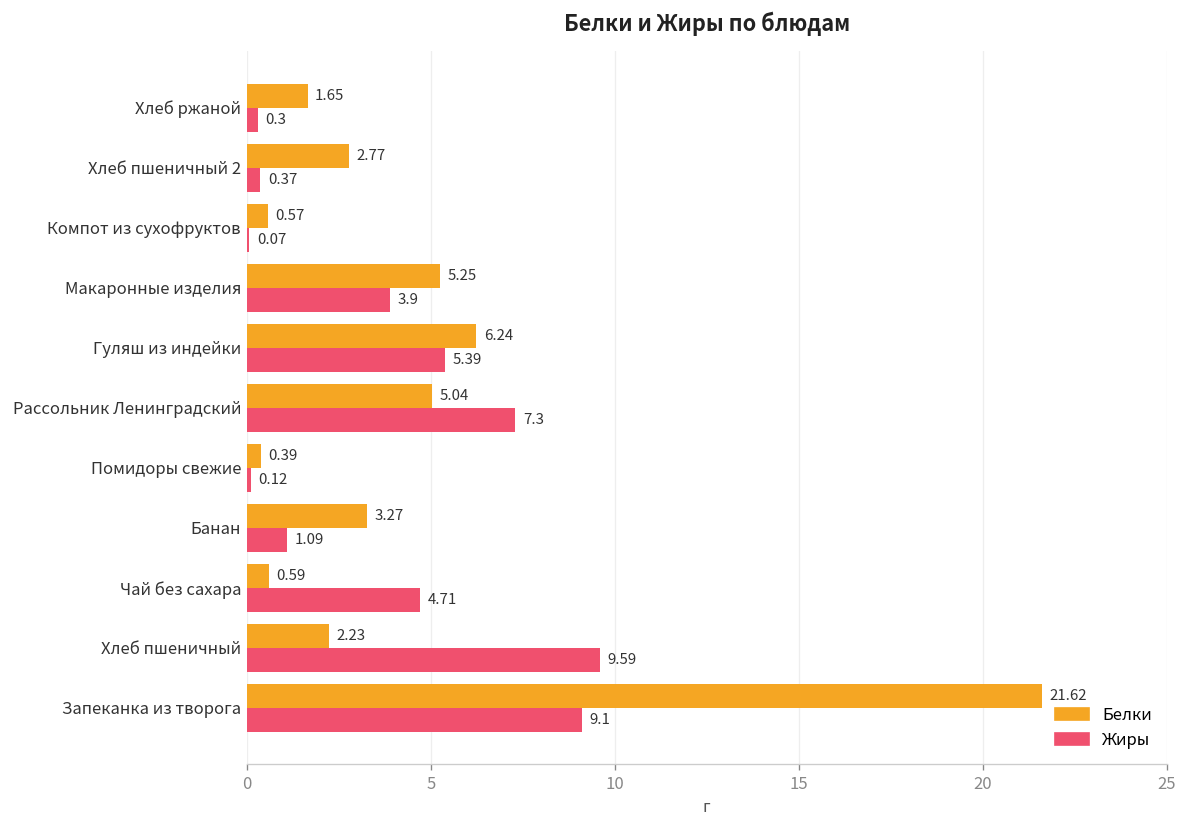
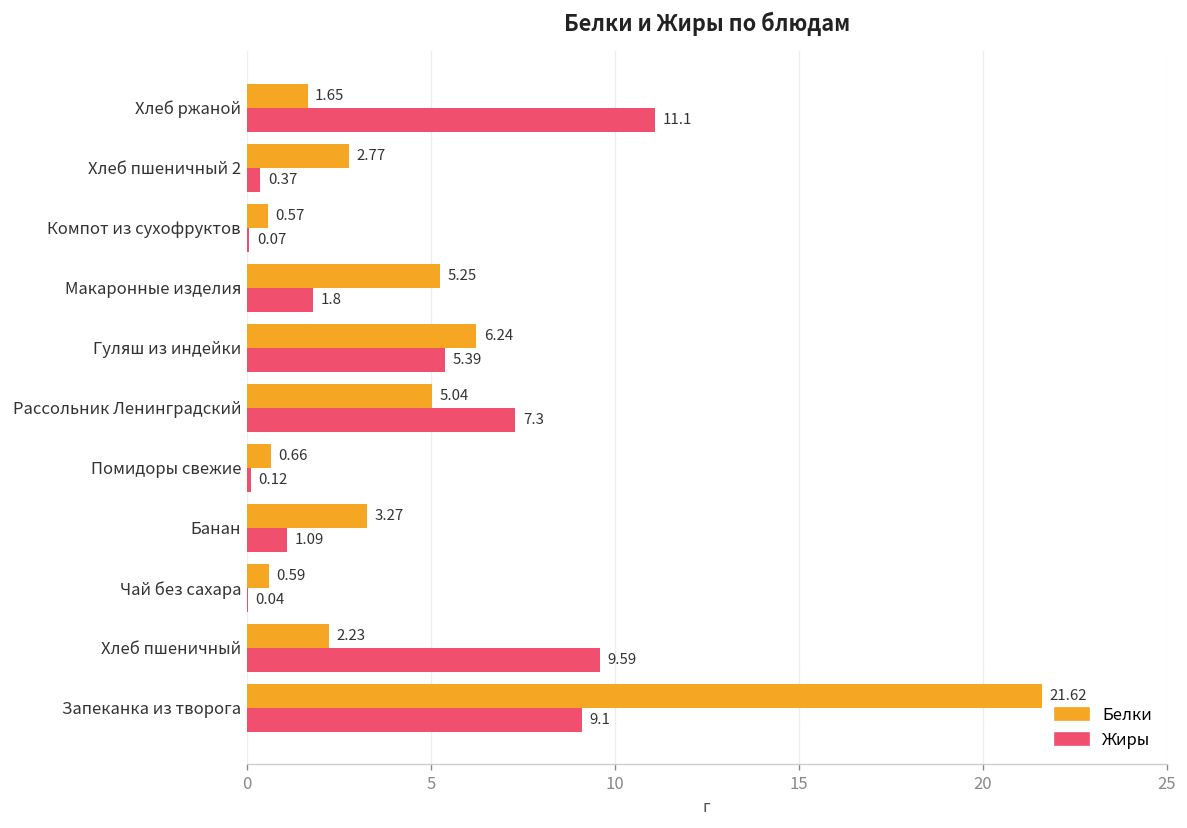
Жиры, Хлеб ржаной: 0.3 -> 11.1
Жиры, Макаронные изделия: 3.9 -> 1.8
Белки, Помидоры свежие: 0.39 -> 0.66
Жиры, Чай без сахара: 4.71 -> 0.04
